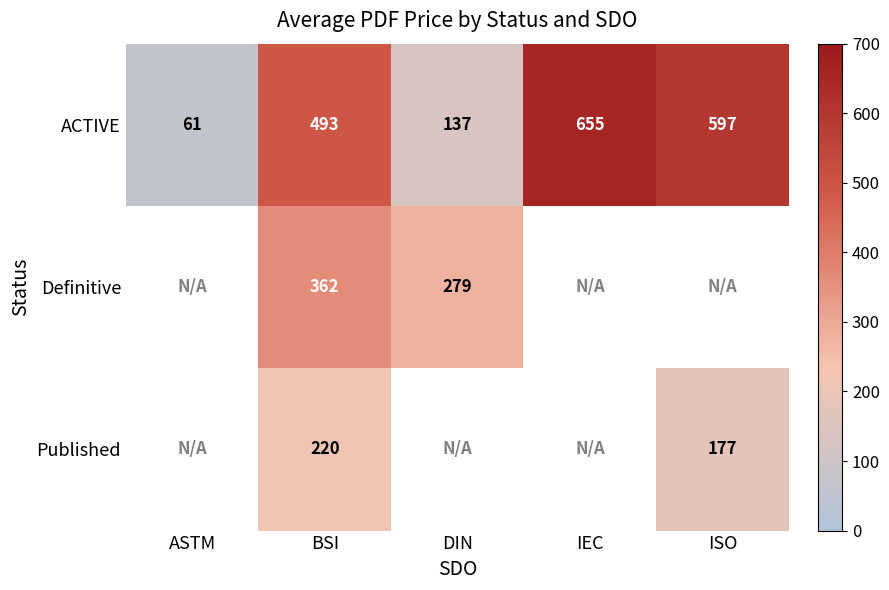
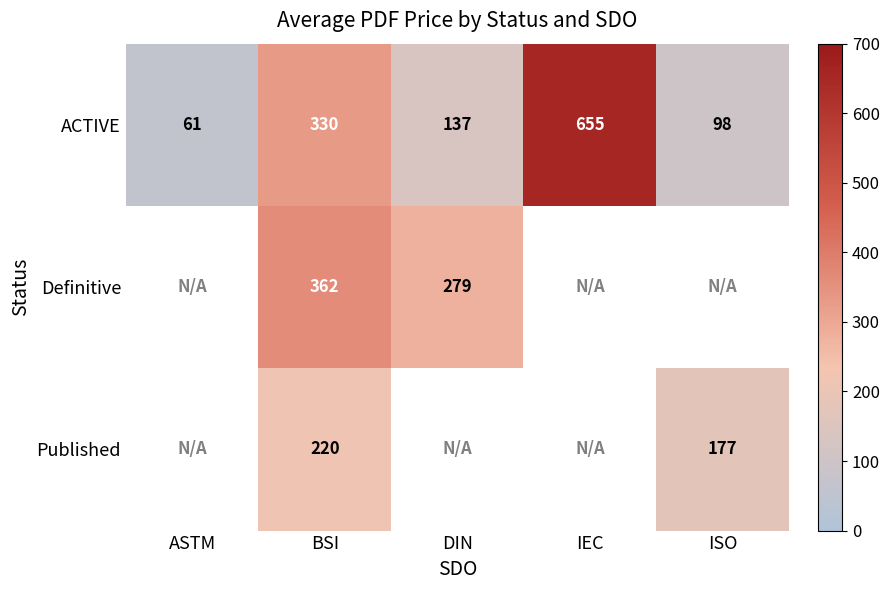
ACTIVE, BSI: 493 -> 330
ACTIVE, ISO: 597 -> 98
